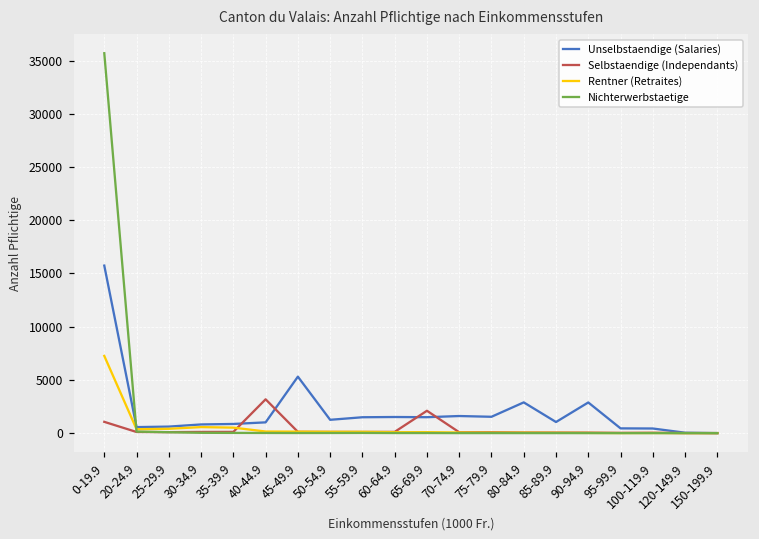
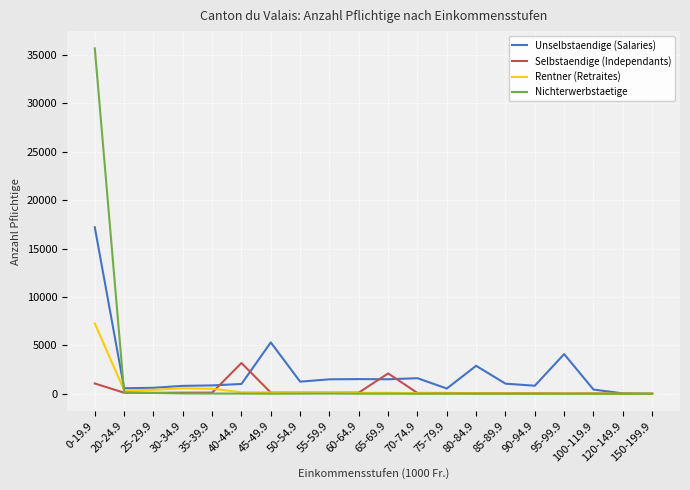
Unselbstaendige (Salaries), 0-19.9: 16000 -> 17000
Unselbstaendige (Salaries), 75-79.9: 2000 -> 1000
Unselbstaendige (Salaries), 90-94.9: 3000 -> 1000
Unselbstaendige (Salaries), 95-99.9: 0 -> 4000
